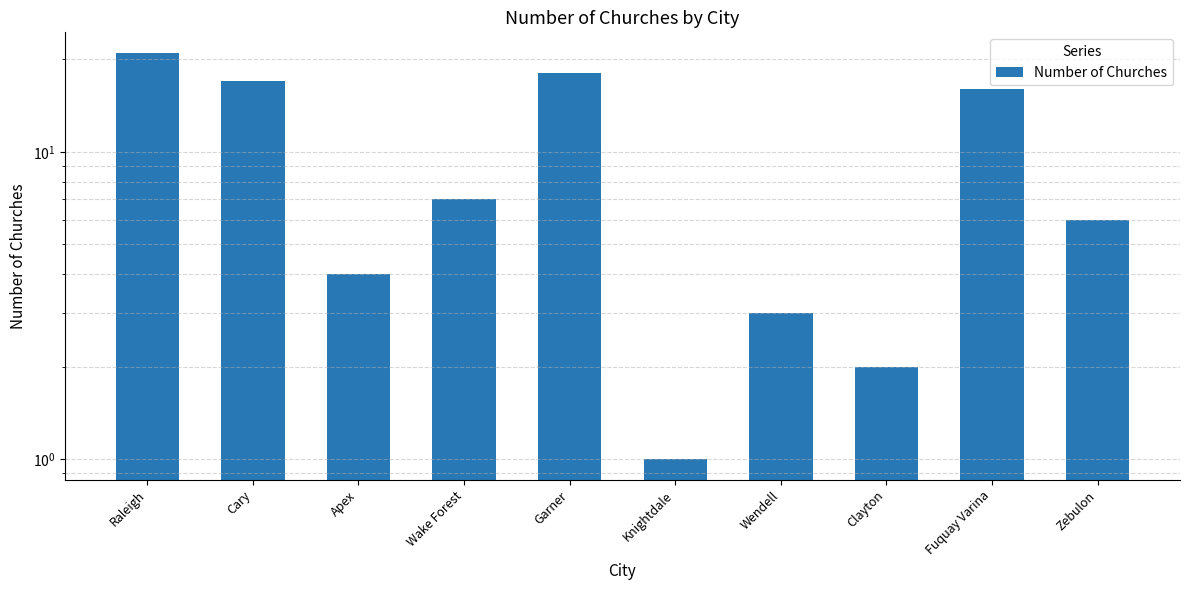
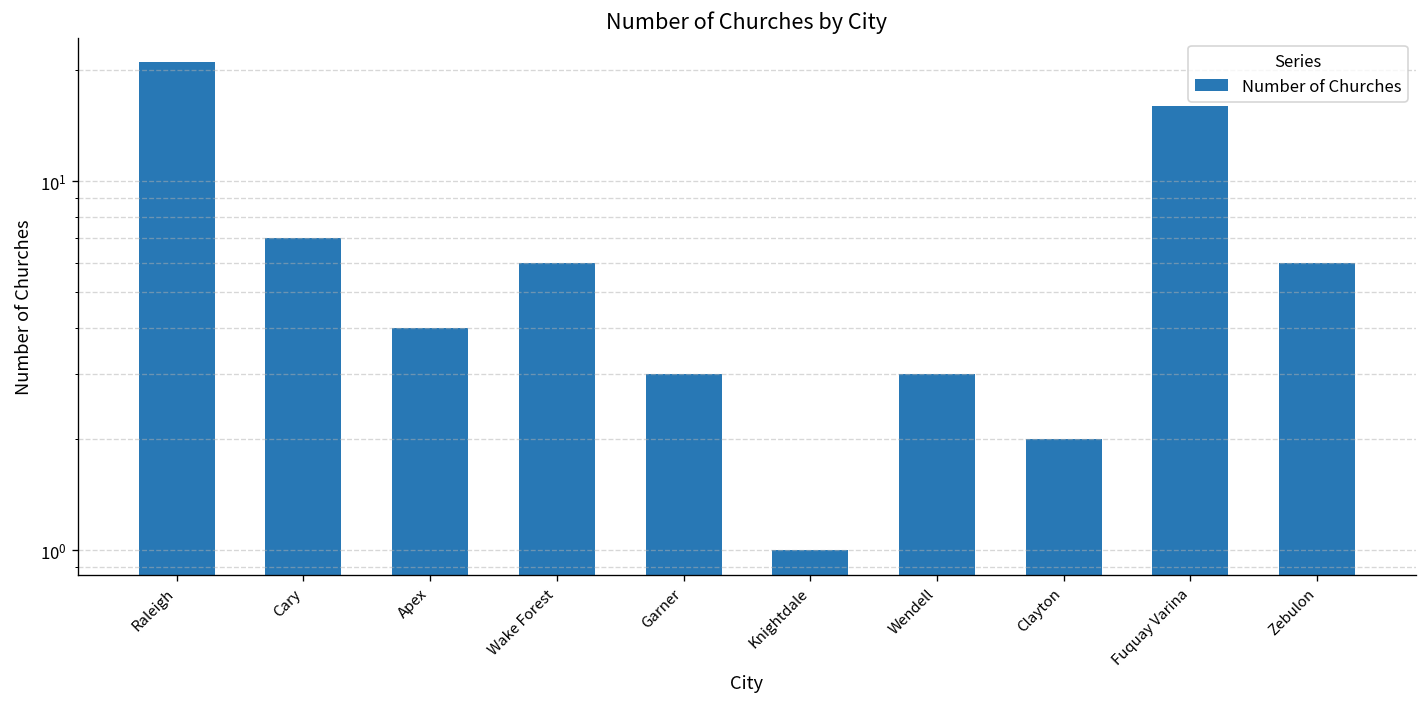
Cary: 17 -> 7
Wake Forest: 7 -> 6
Garner: 18 -> 3
